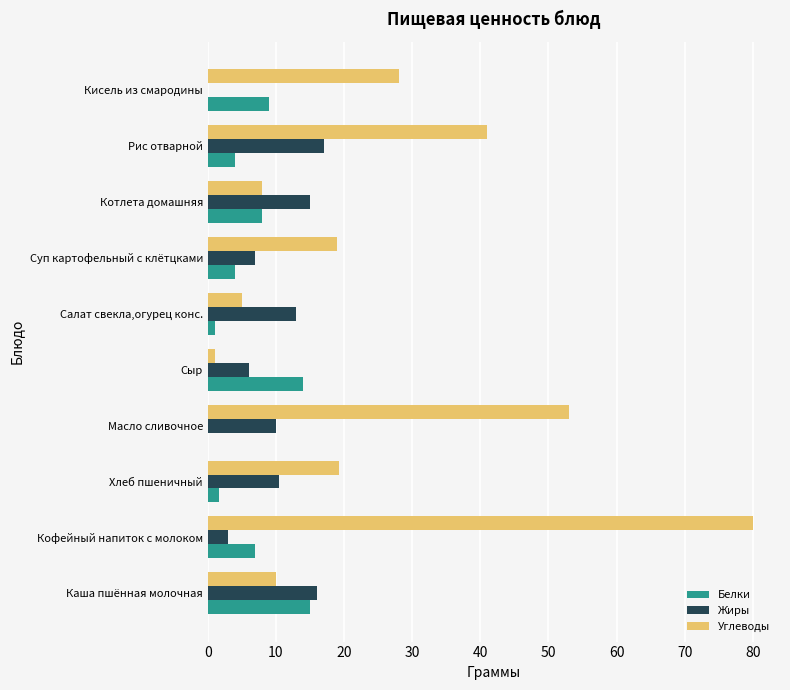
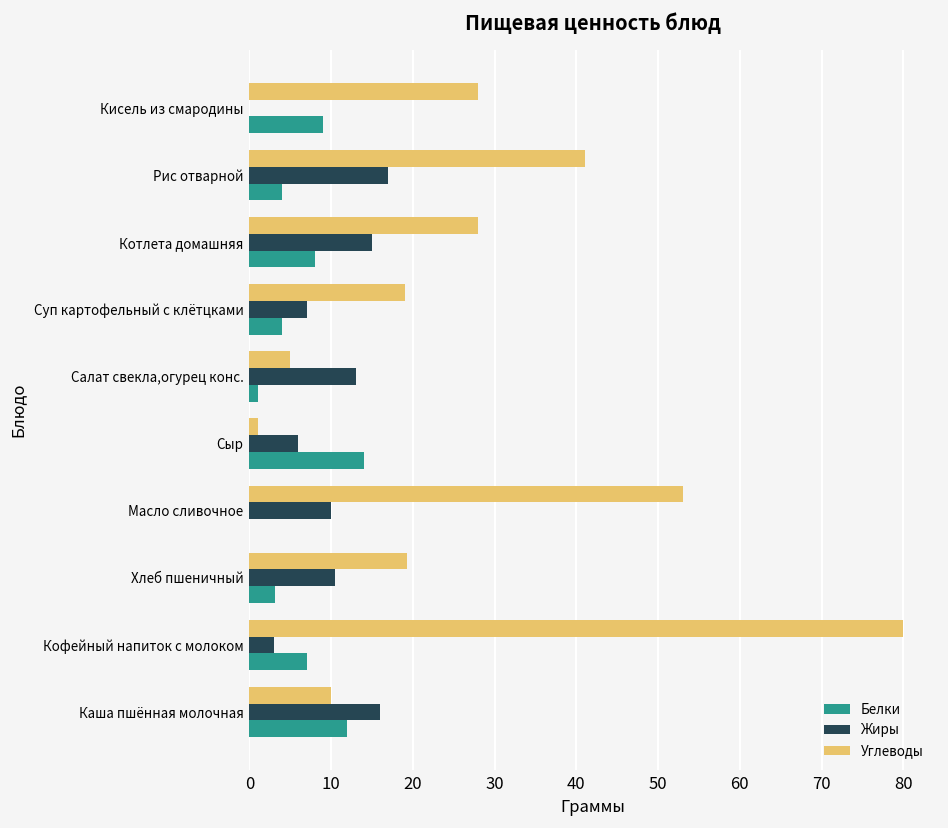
Углеводы, Котлета домашняя: 8 -> 28
Белки, Хлеб пшеничный: 2 -> 3
Белки, Каша пшённая молочная: 15 -> 12
